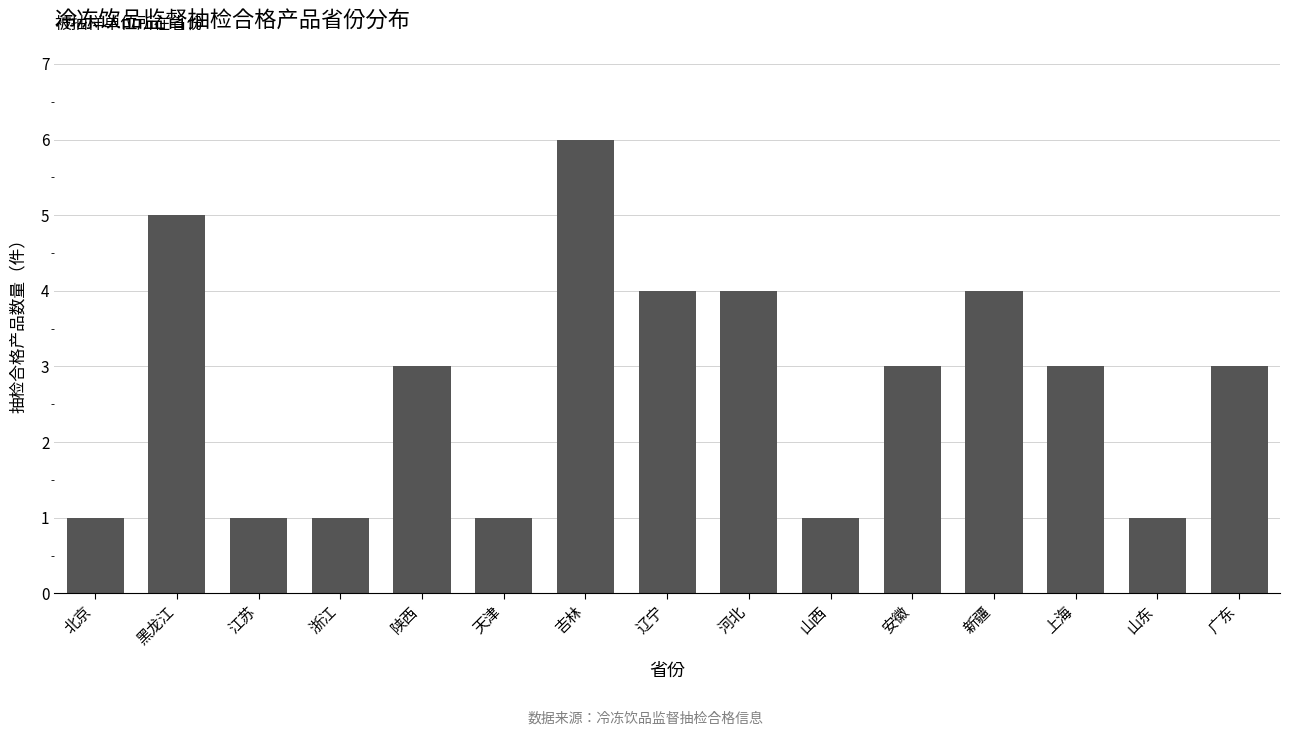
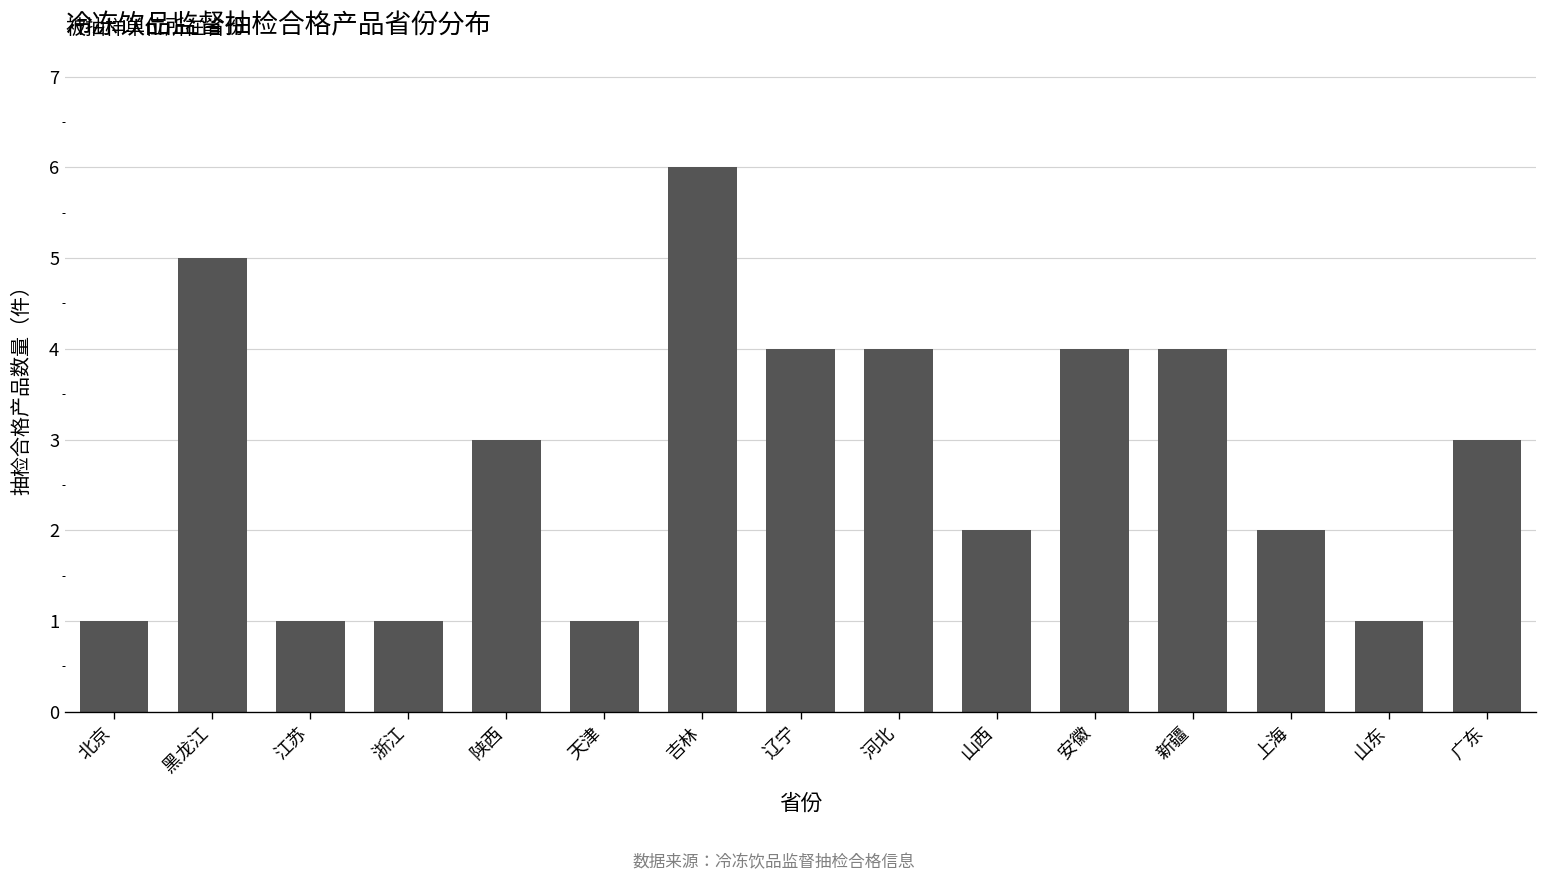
山西: 1 -> 2
安徽: 3 -> 4
上海: 3 -> 2
